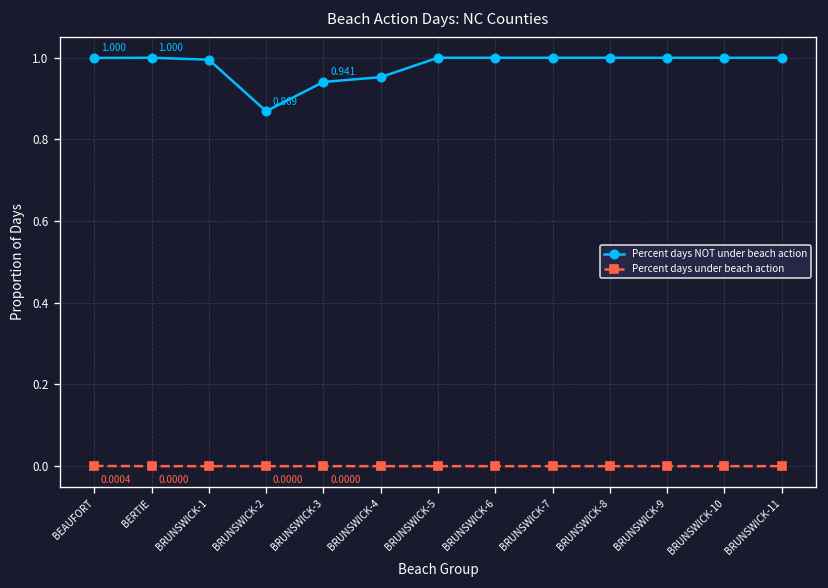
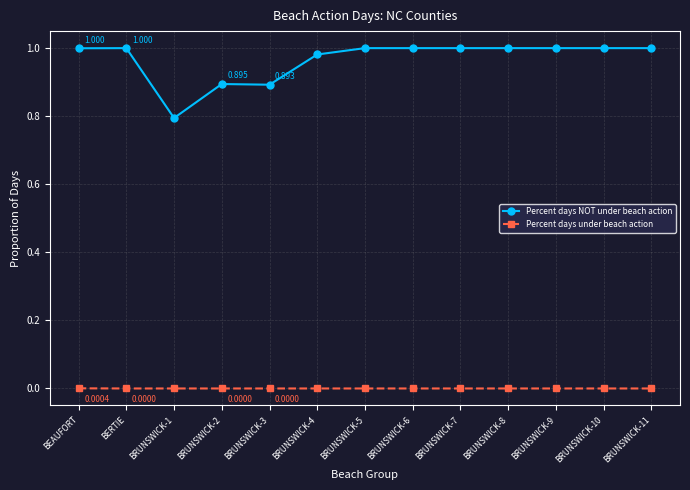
Percent days NOT under beach action, BRUNSWICK-1: 1.00 -> 0.79
Percent days NOT under beach action, BRUNSWICK-2: 0.869 -> 0.895
Percent days NOT under beach action, BRUNSWICK-3: 0.941 -> 0.893
Percent days NOT under beach action, BRUNSWICK-4: 0.95 -> 0.98
